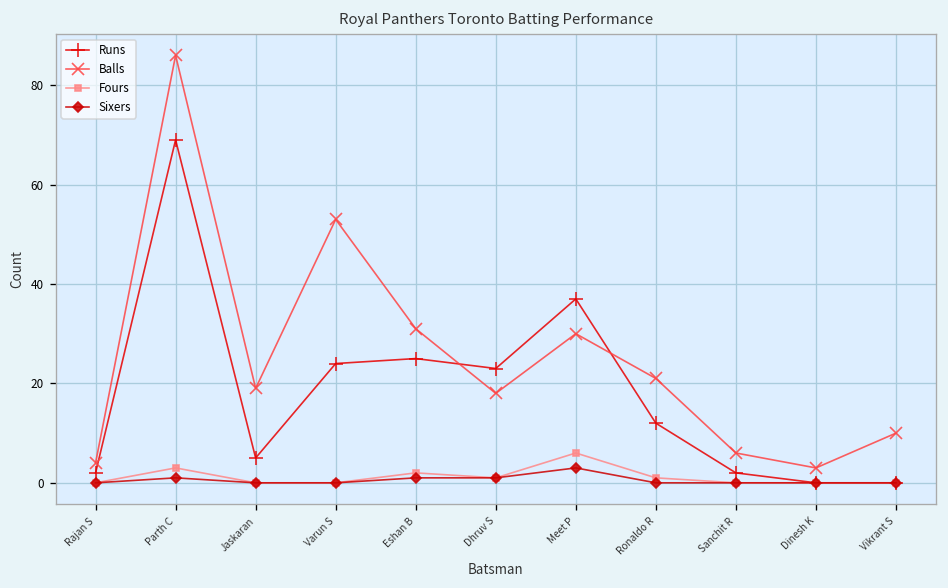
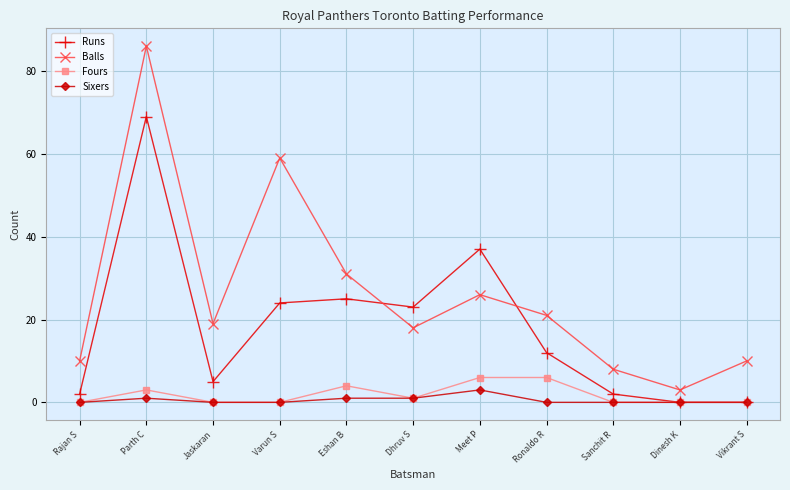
Balls, Rajan S: 4 -> 10
Balls, Varun S: 53 -> 59
Fours, Eshan B: 2 -> 4
Balls, Meet P: 30 -> 26
Fours, Ronaldo R: 1 -> 6
Balls, Sanchit R: 6 -> 8
